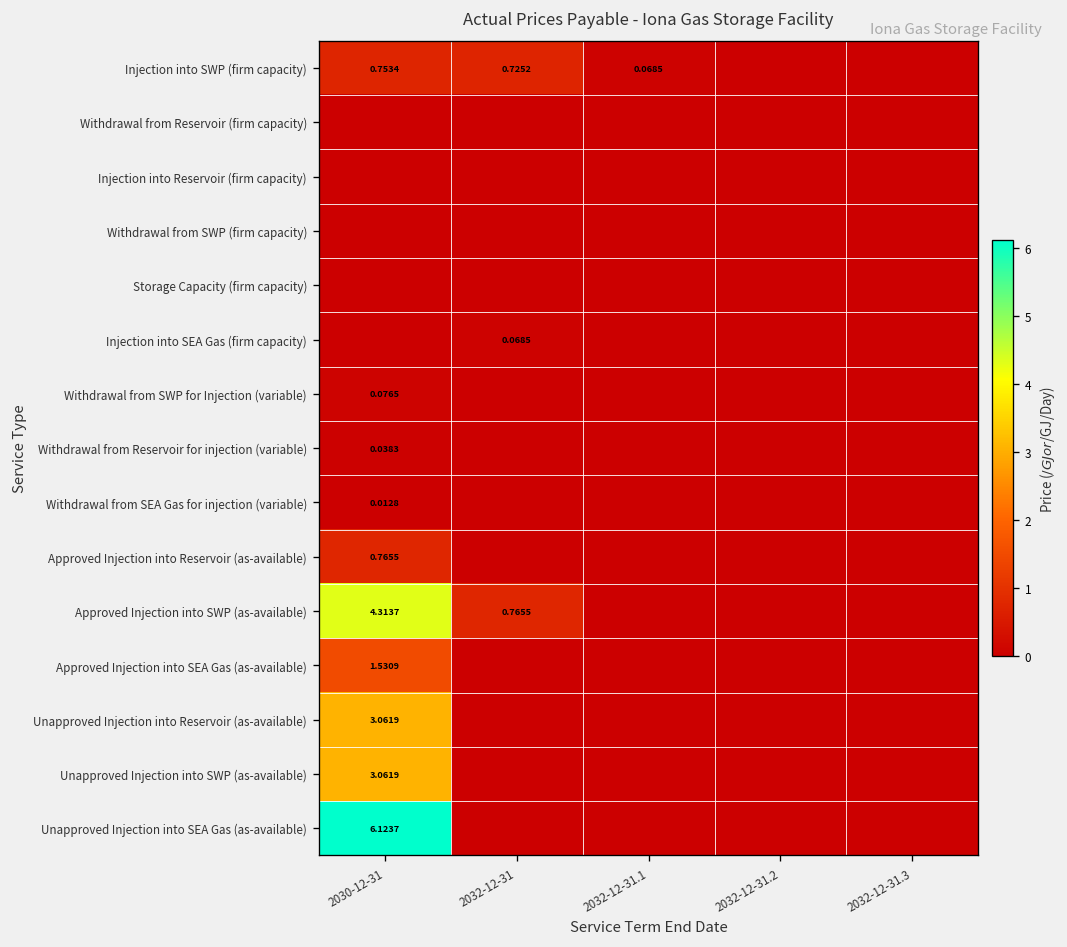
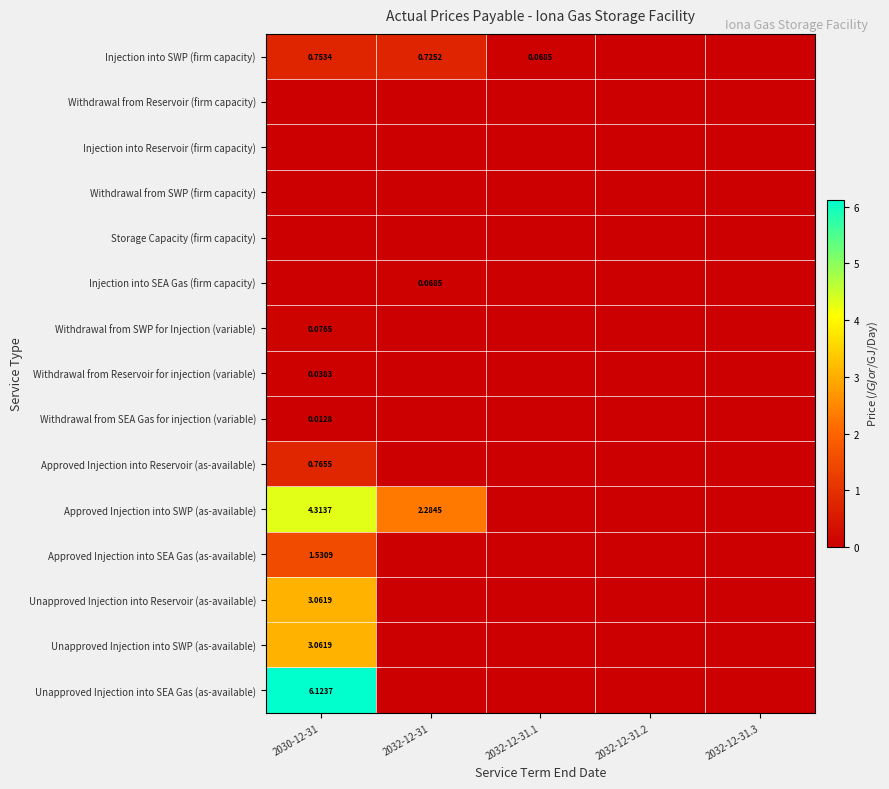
Approved Injection into SWP (as-available), 2032-12-31: 0.7655 -> 2.2845
